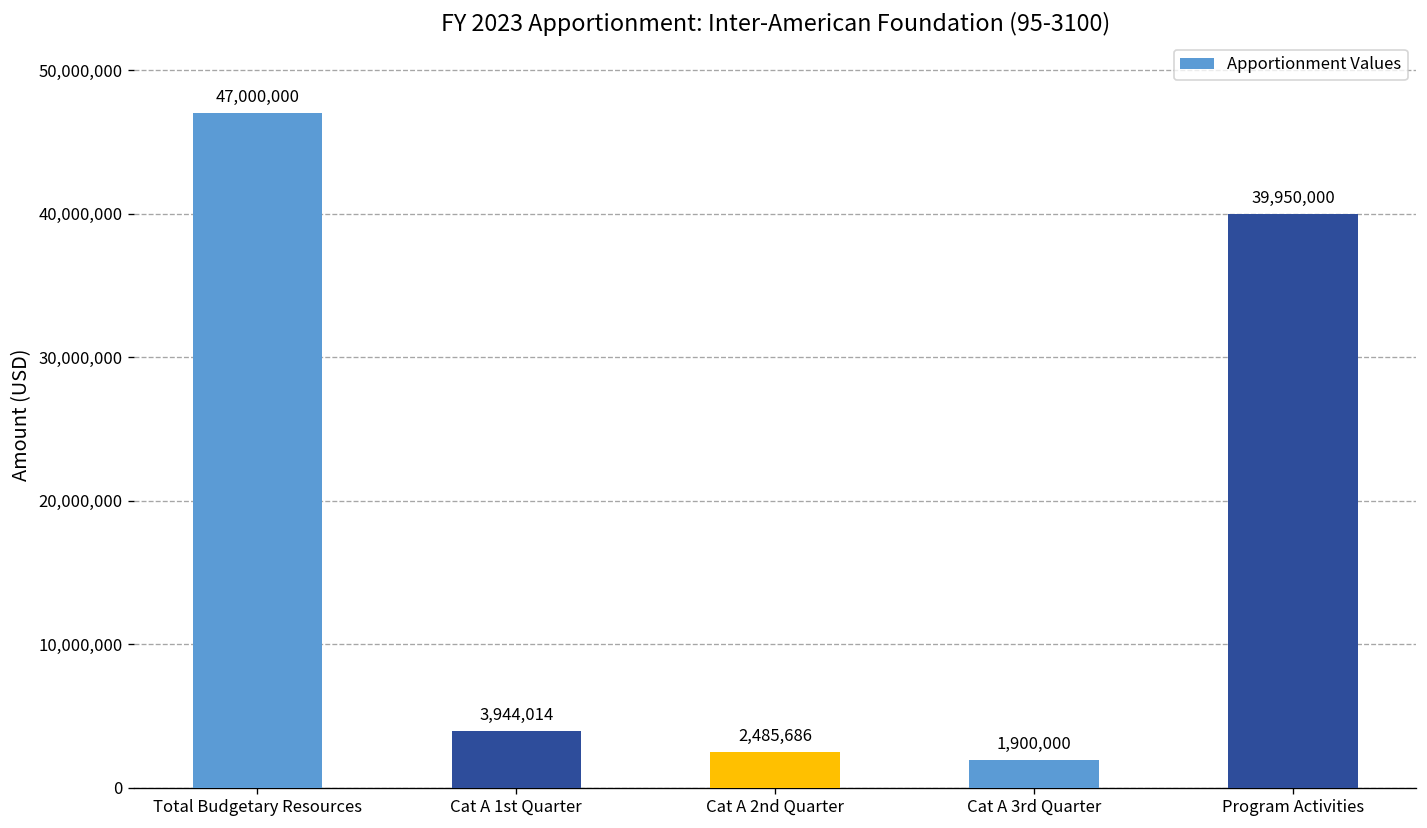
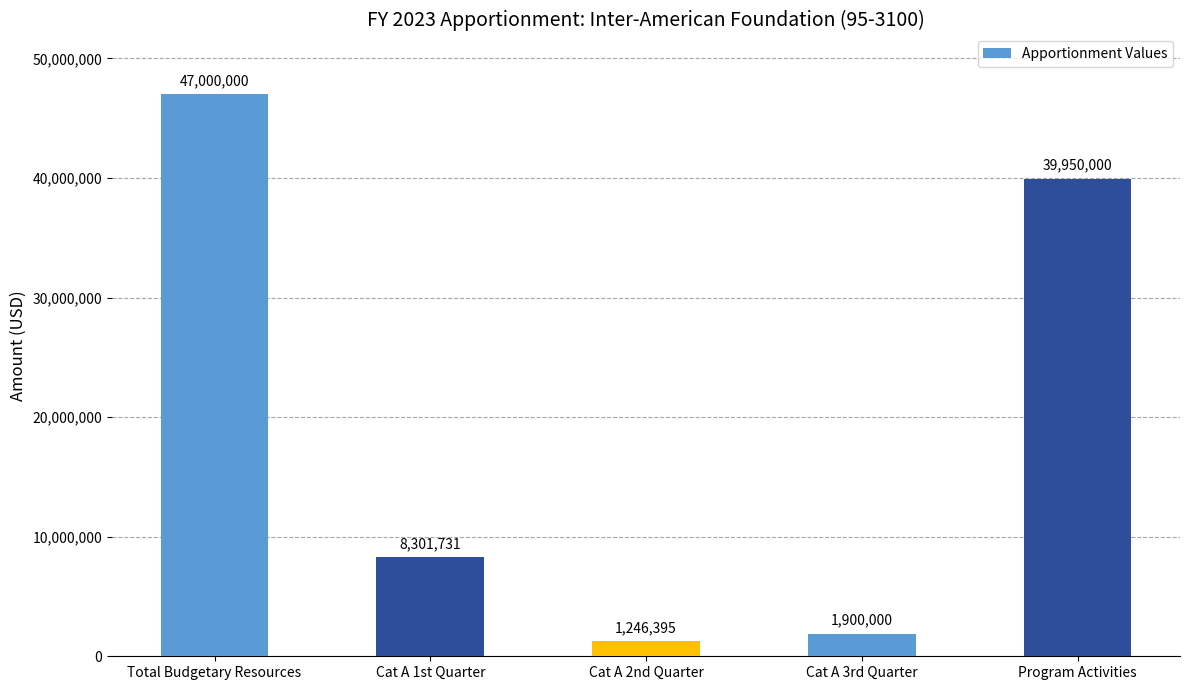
Cat A 1st Quarter: 3,944,014 -> 8,301,731
Cat A 2nd Quarter: 2,485,686 -> 1,246,395
